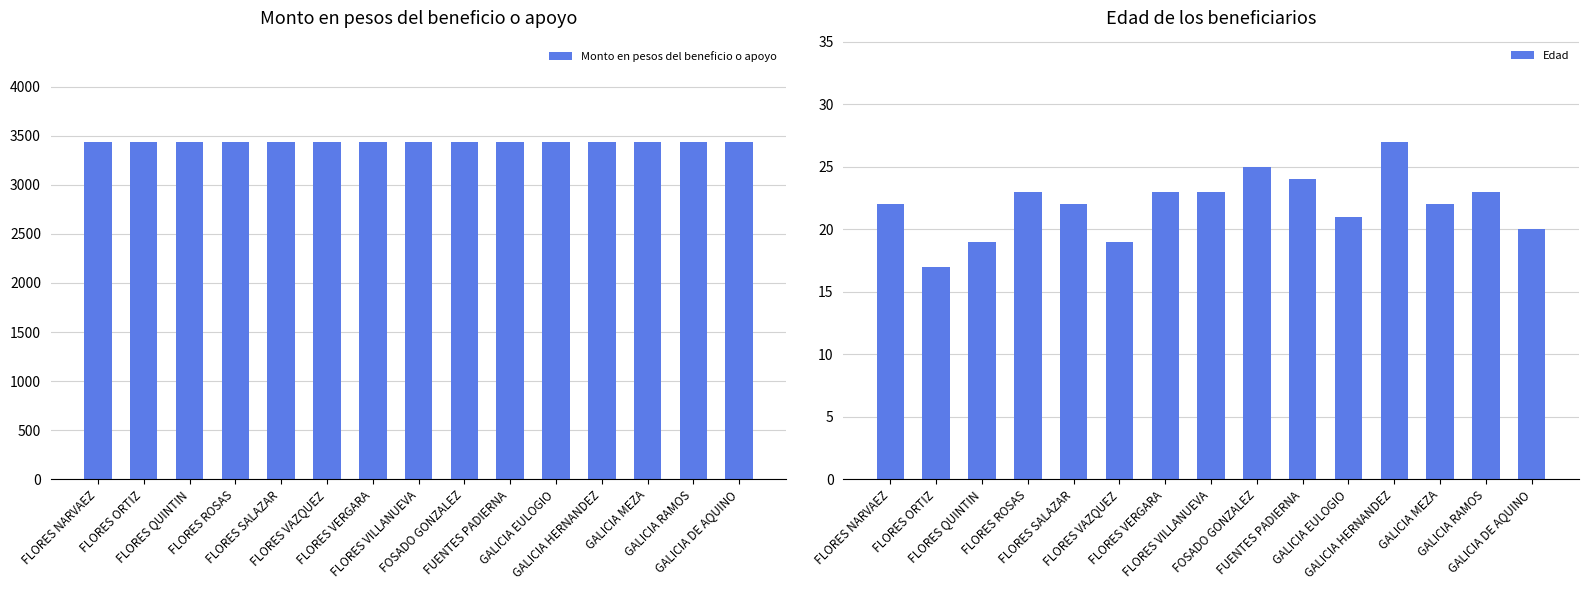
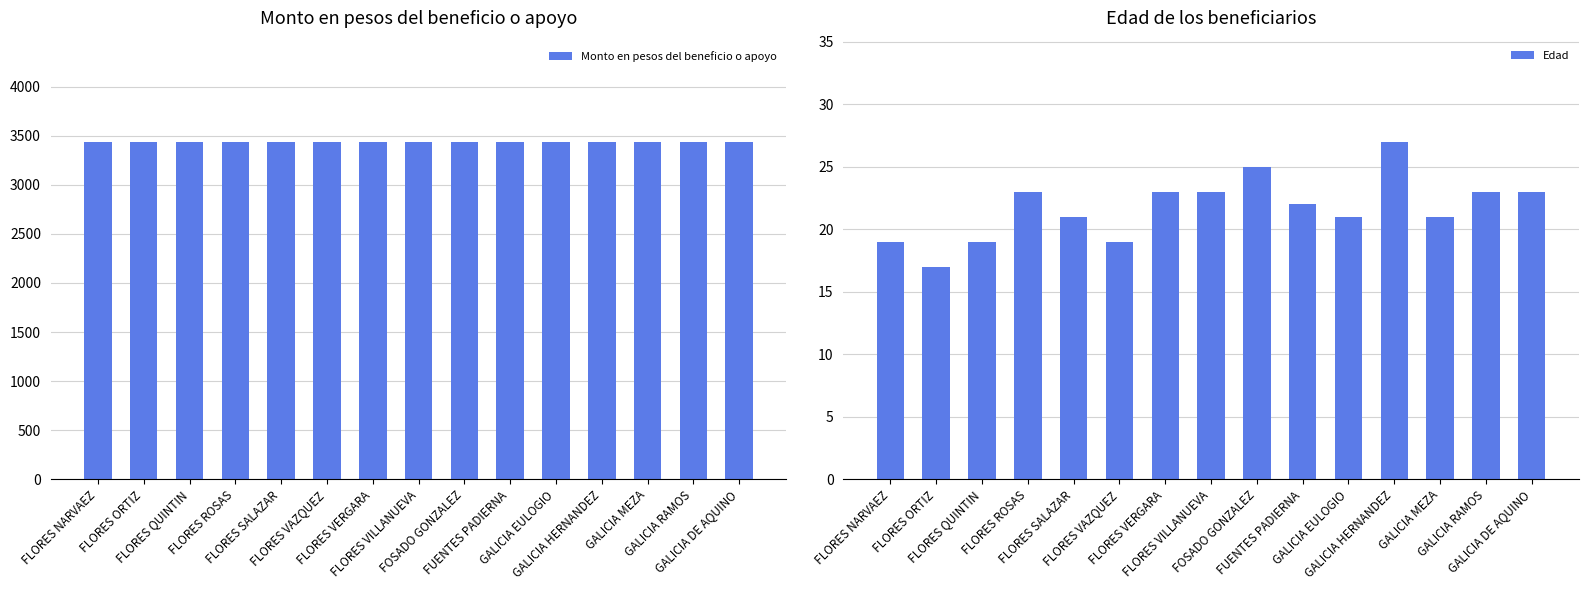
Edad de los beneficiarios, FLORES NARVAEZ: 22 -> 19
Edad de los beneficiarios, FLORES SALAZAR: 22 -> 21
Edad de los beneficiarios, FUENTES PADIERNA: 24 -> 22
Edad de los beneficiarios, GALICIA MEZA: 22 -> 21
Edad de los beneficiarios, GALICIA DE AQUINO: 20 -> 23
